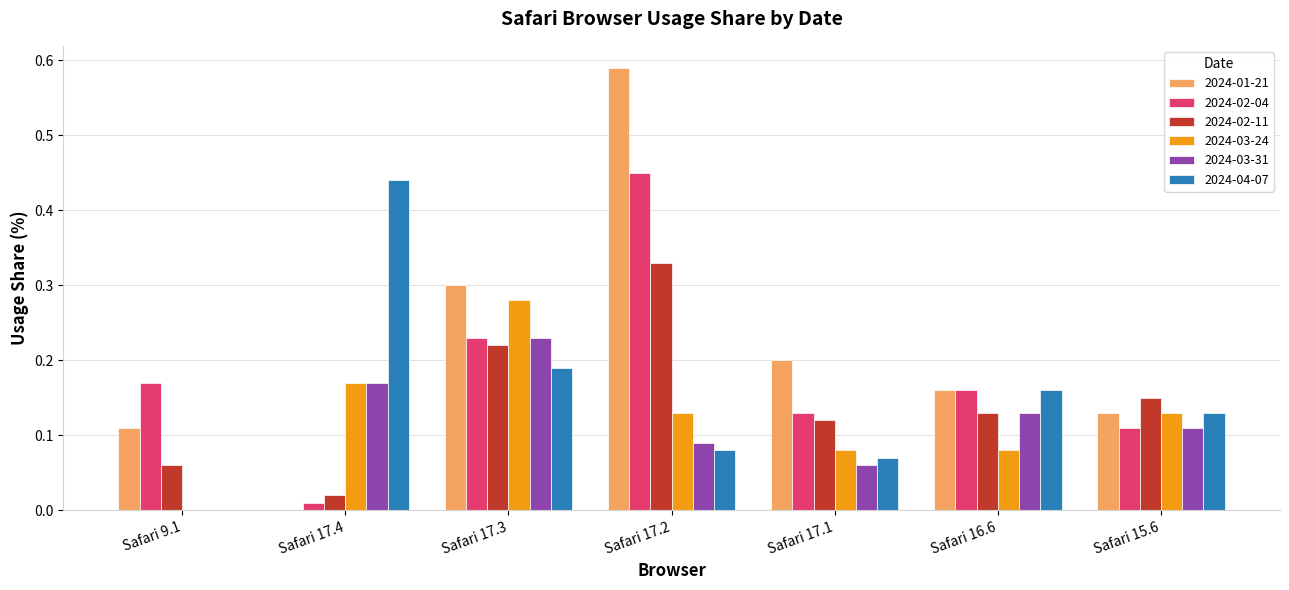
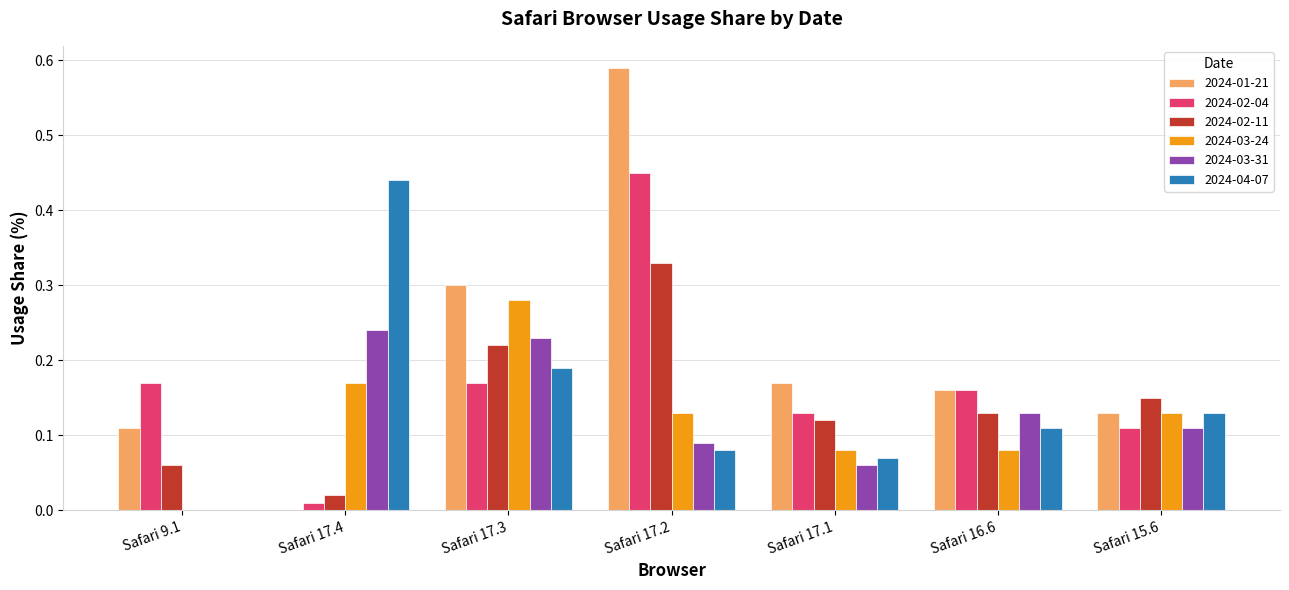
2024-03-31, Safari 17.4: 0.17 -> 0.24
2024-02-04, Safari 17.3: 0.23 -> 0.17
2024-01-21, Safari 17.1: 0.20 -> 0.17
2024-04-07, Safari 16.6: 0.16 -> 0.11
